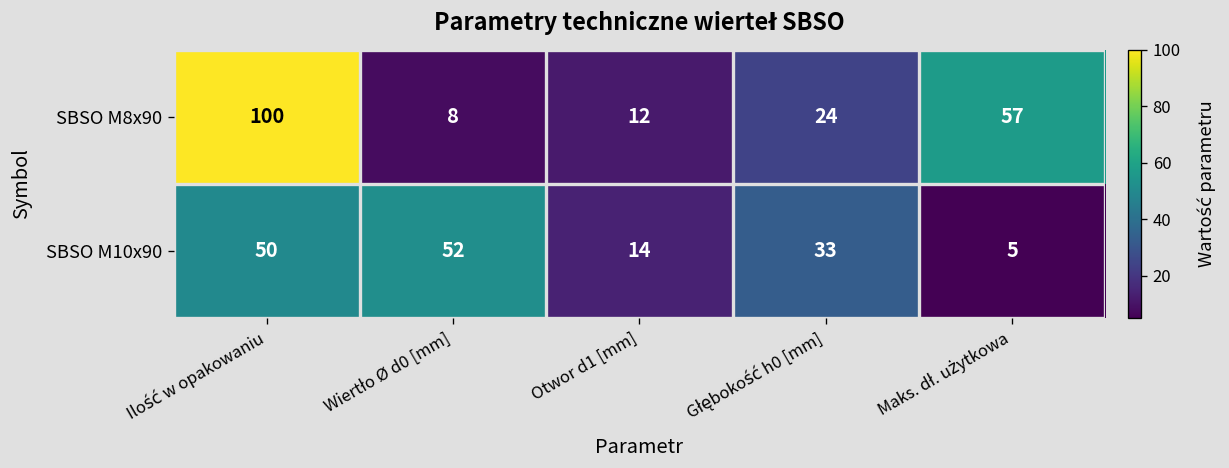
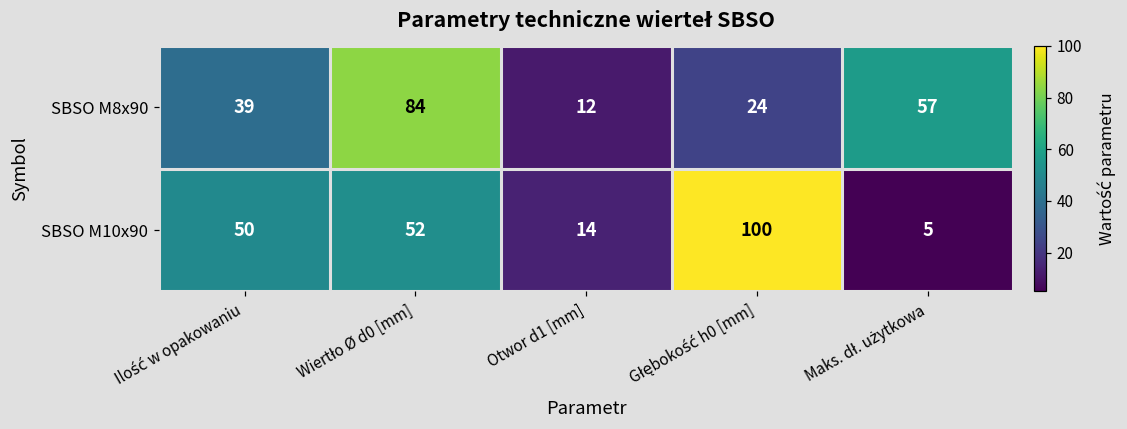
SBSO M8x90, Ilość w opakowaniu: 100 -> 39
SBSO M8x90, Wiertło Ø d0 [mm]: 8 -> 84
SBSO M10x90, Głębokość h0 [mm]: 33 -> 100
